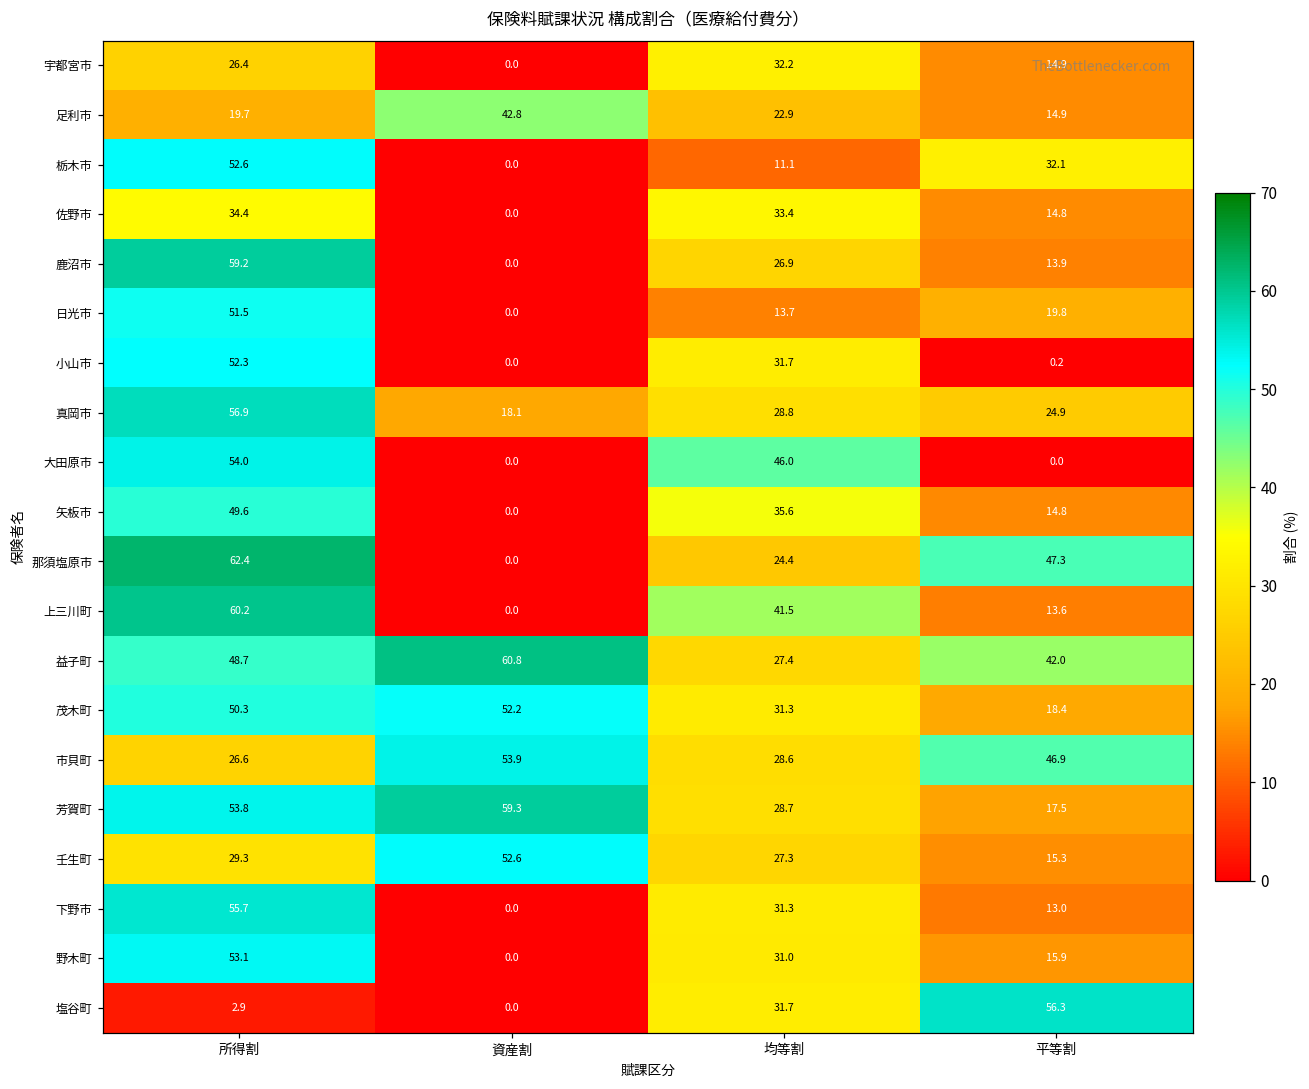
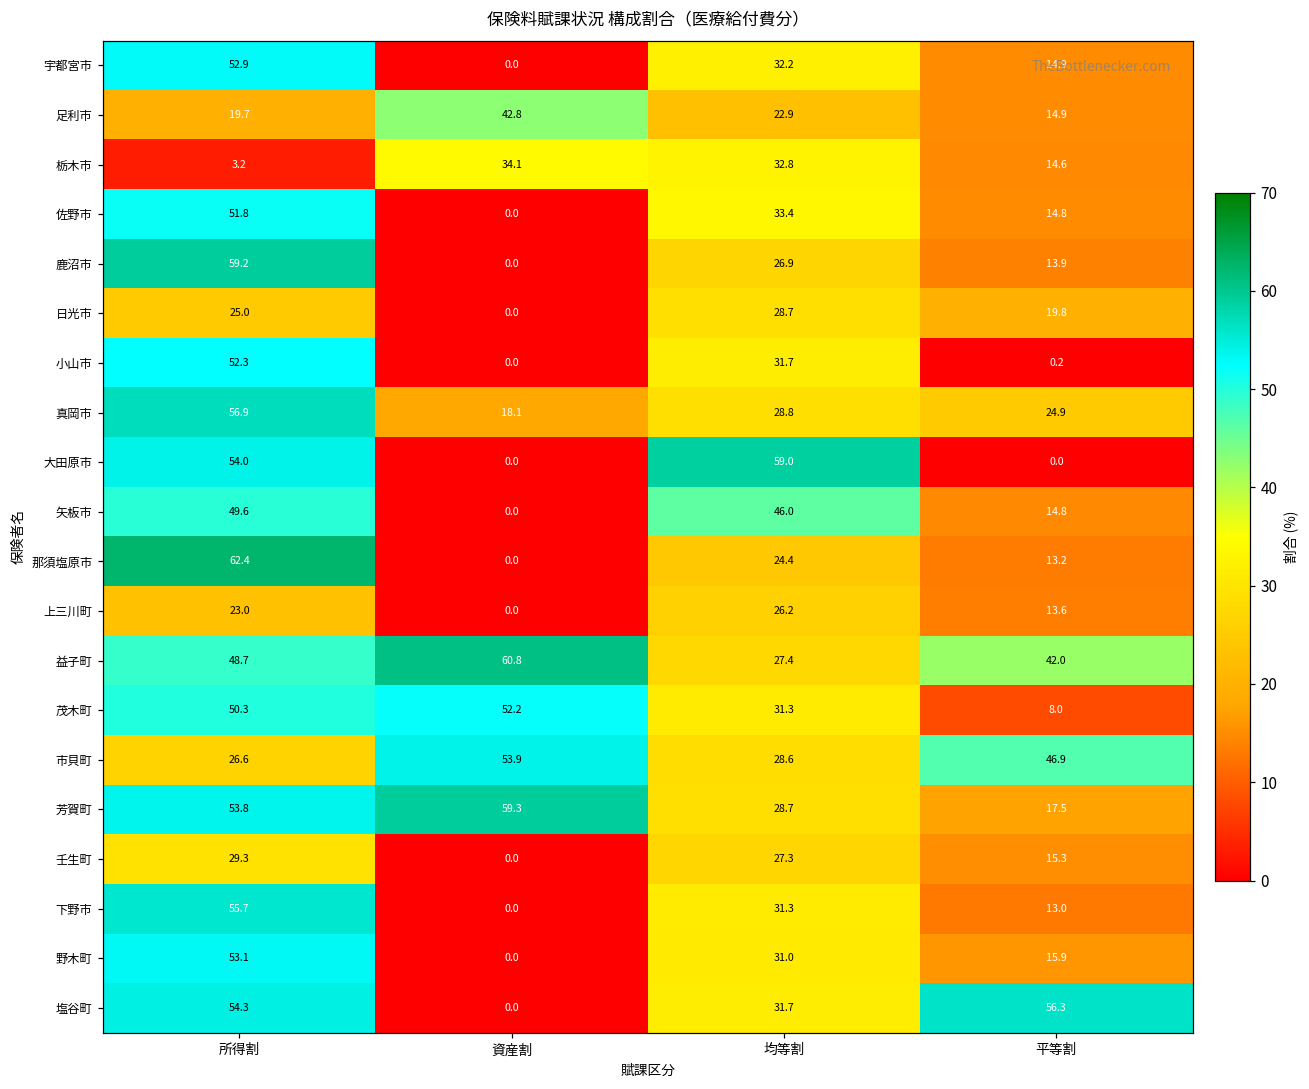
宇都宮市, 所得割: 26.4 -> 52.9
栃木市, 所得割: 52.6 -> 3.2
栃木市, 資産割: 0.0 -> 34.1
栃木市, 均等割: 11.1 -> 32.8
栃木市, 平等割: 32.1 -> 14.6
佐野市, 所得割: 34.4 -> 51.8
日光市, 所得割: 51.5 -> 25.0
日光市, 均等割: 13.7 -> 28.7
大田原市, 均等割: 46.0 -> 59.0
矢板市, 均等割: 35.6 -> 46.0
那須塩原市, 平等割: 47.3 -> 13.2
上三川町, 所得割: 60.2 -> 23.0
上三川町, 均等割: 41.5 -> 26.2
茂木町, 平等割: 18.4 -> 8.0
壬生町, 資産割: 52.6 -> 0.0
塩谷町, 所得割: 2.9 -> 54.3
